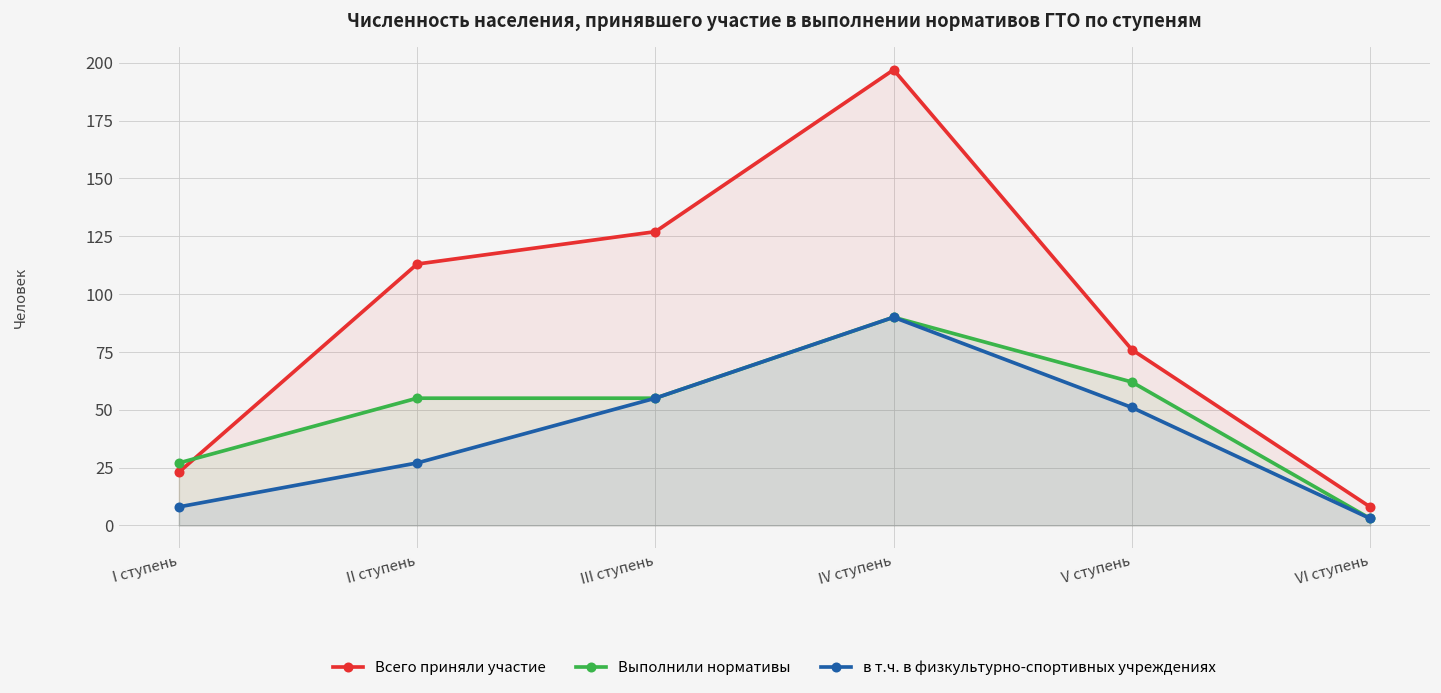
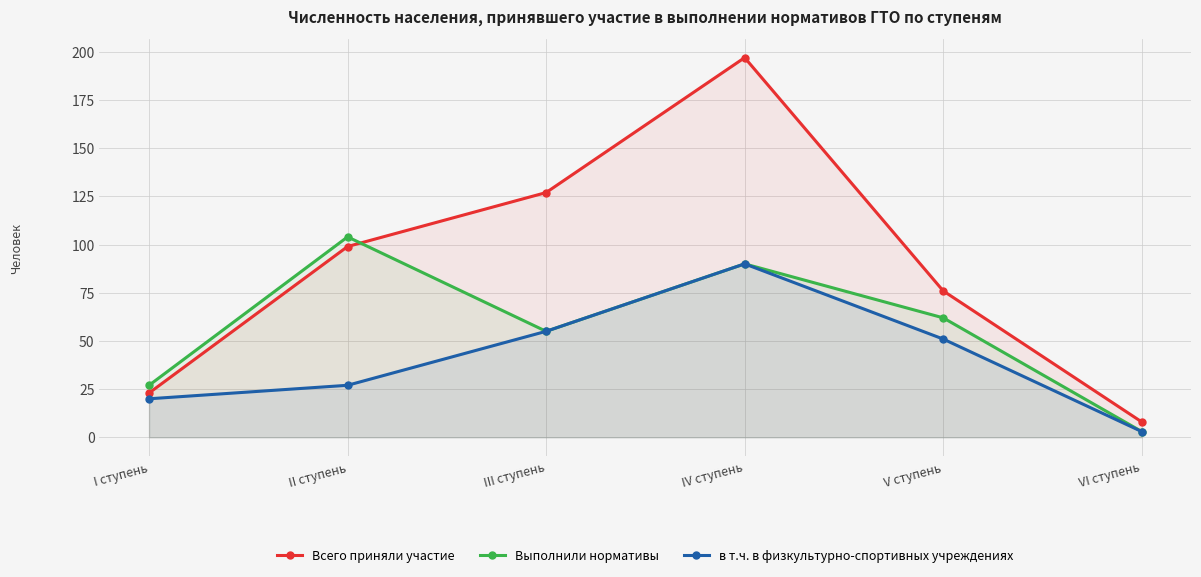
в т.ч. в физкультурно-спортивных учреждениях, I ступень: 8 -> 20
Всего приняли участие, II ступень: 113 -> 99
Выполнили нормативы, II ступень: 55 -> 104
